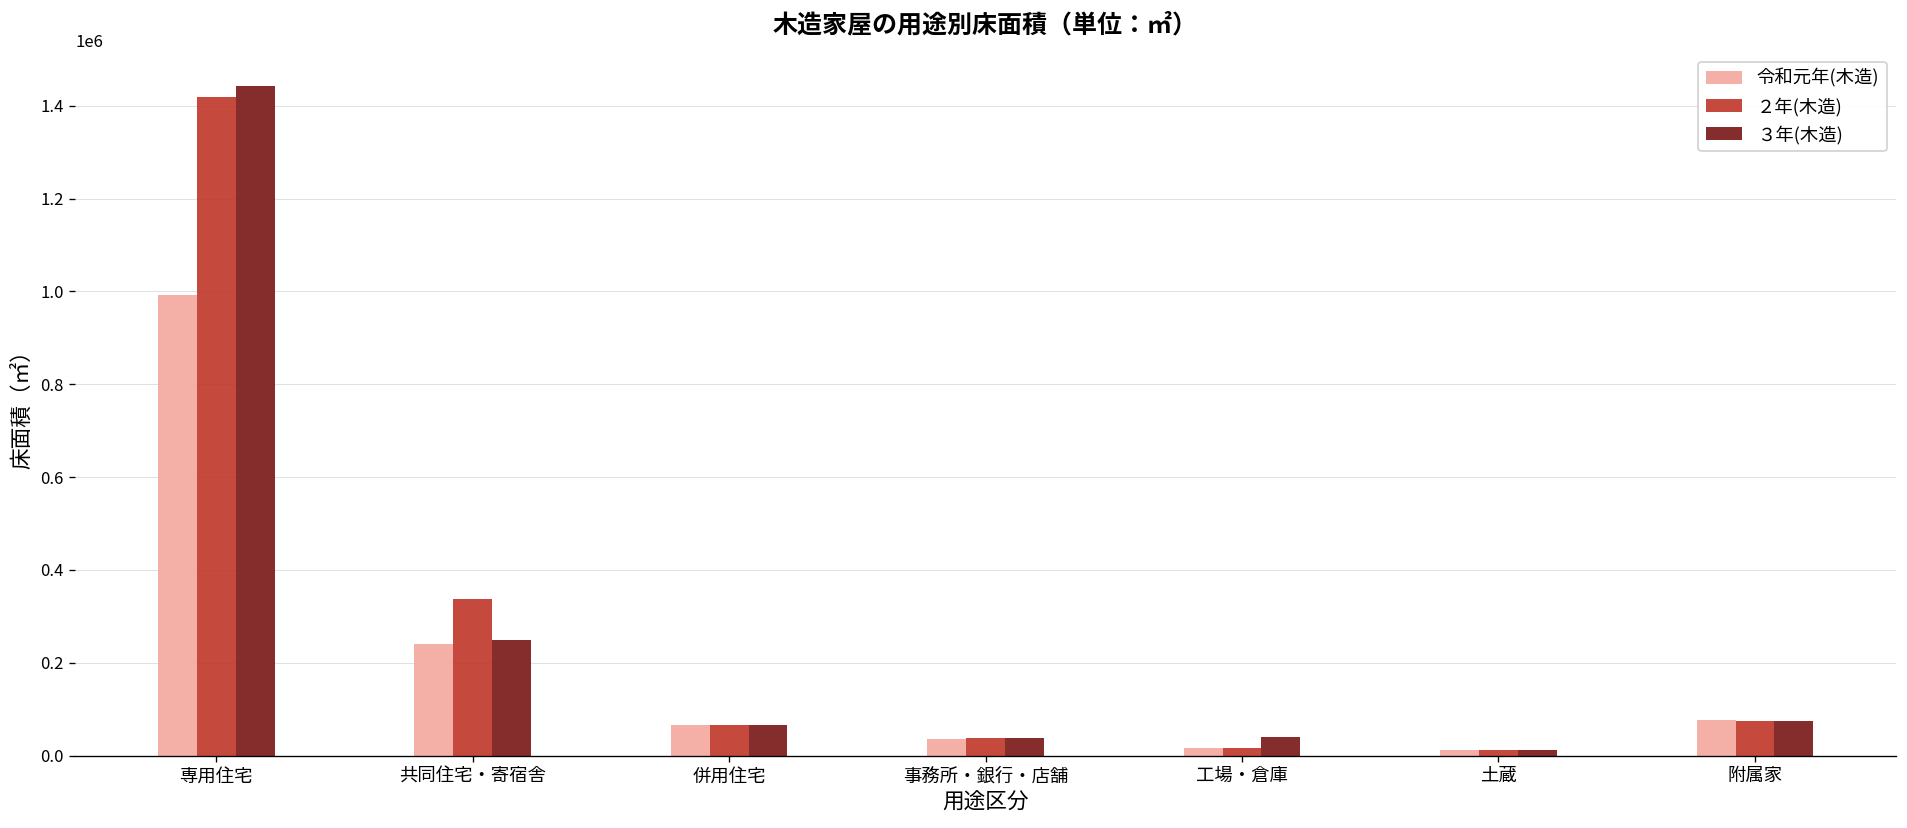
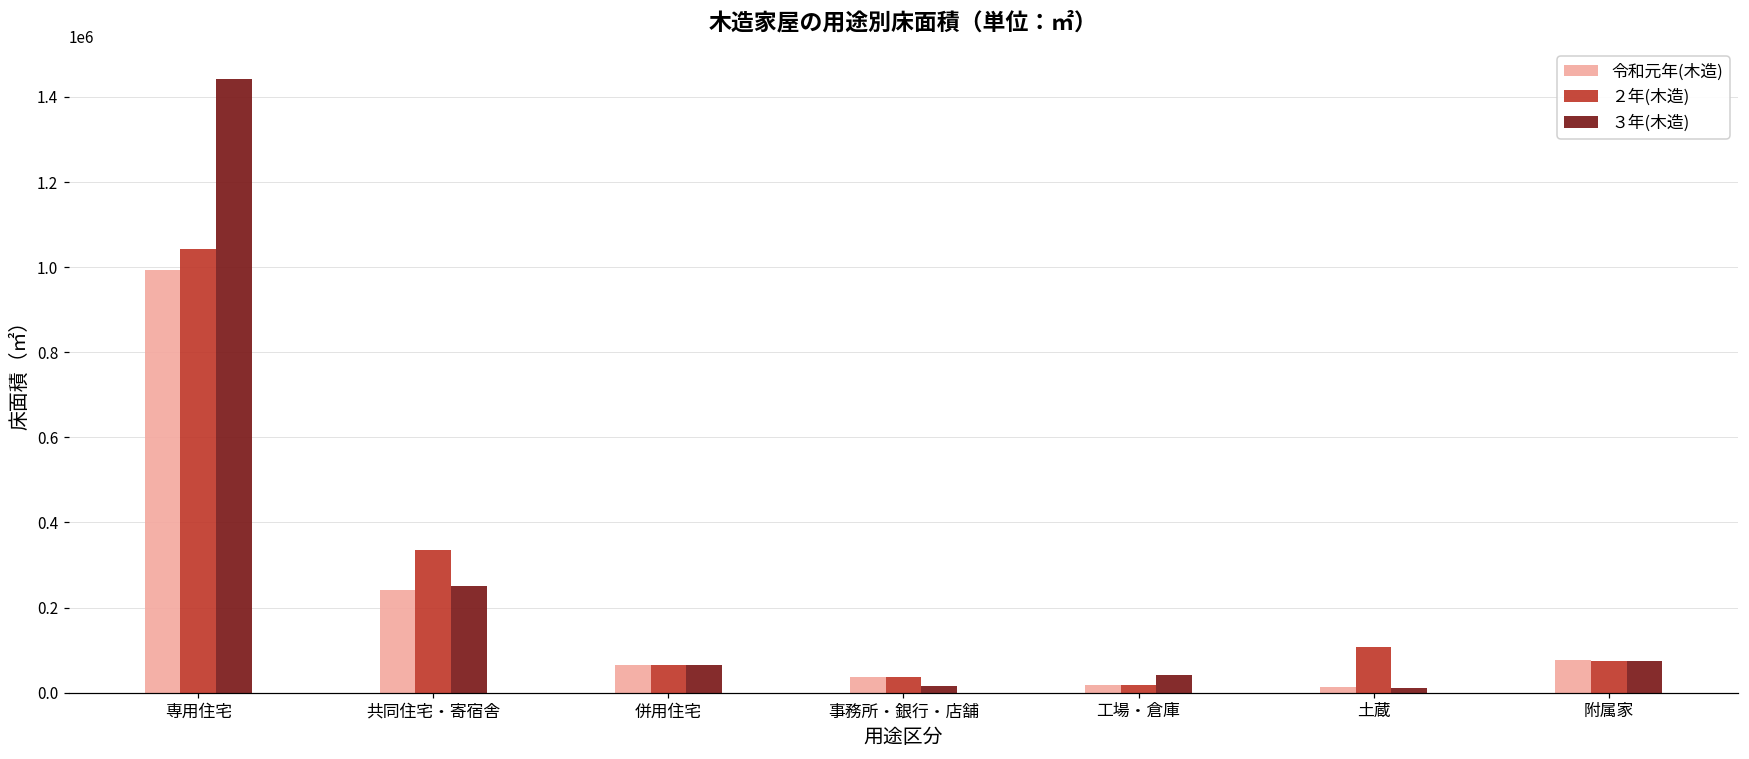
２年(木造), 専用住宅: 1420000 -> 1040000
３年(木造), 事務所・銀行・店舗: 40000 -> 20000
２年(木造), 土蔵: 10000 -> 110000
